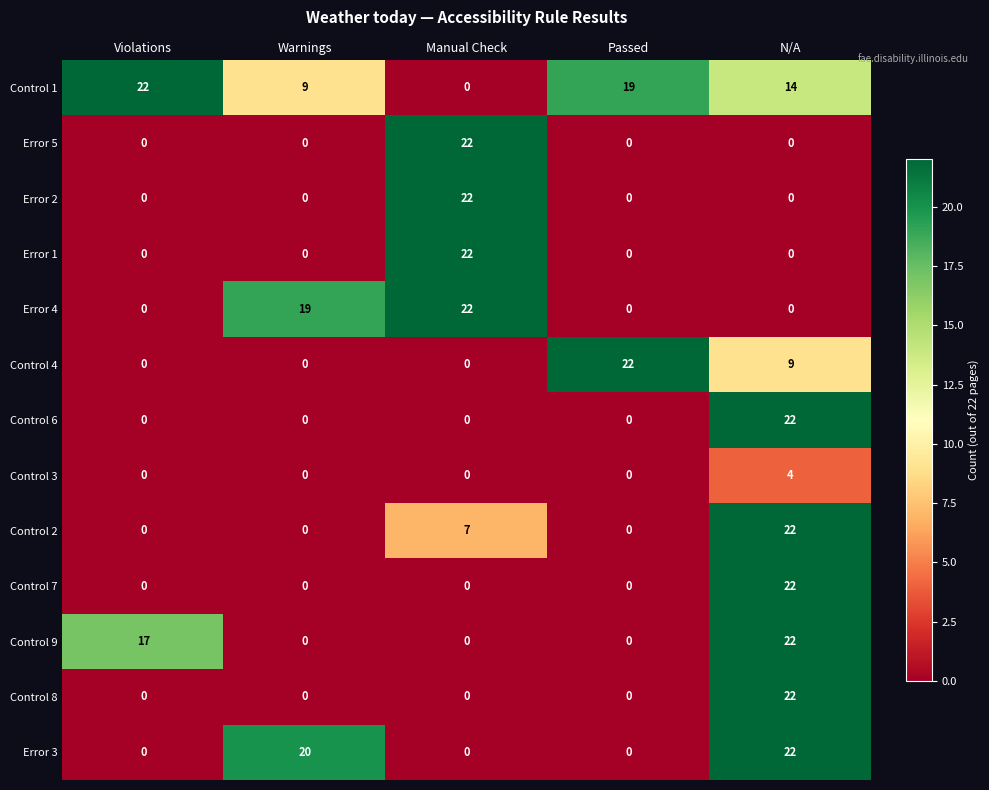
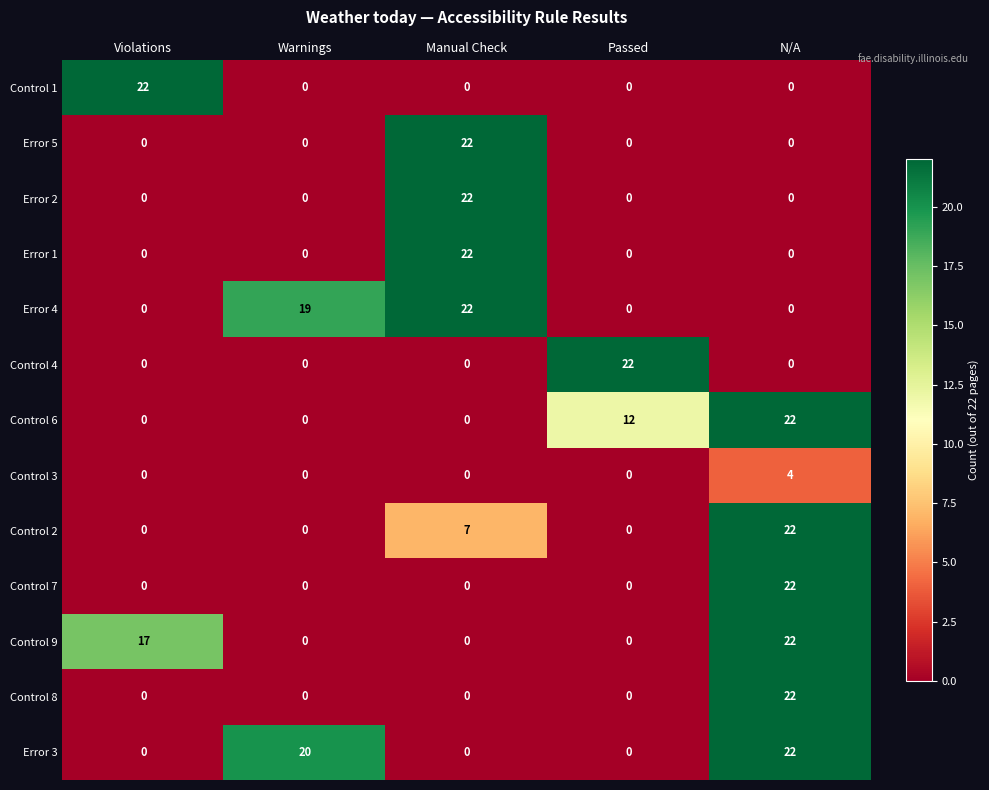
Control 1, Warnings: 9 -> 0
Control 1, Passed: 19 -> 0
Control 1, N/A: 14 -> 0
Control 4, N/A: 9 -> 0
Control 6, Passed: 0 -> 12
